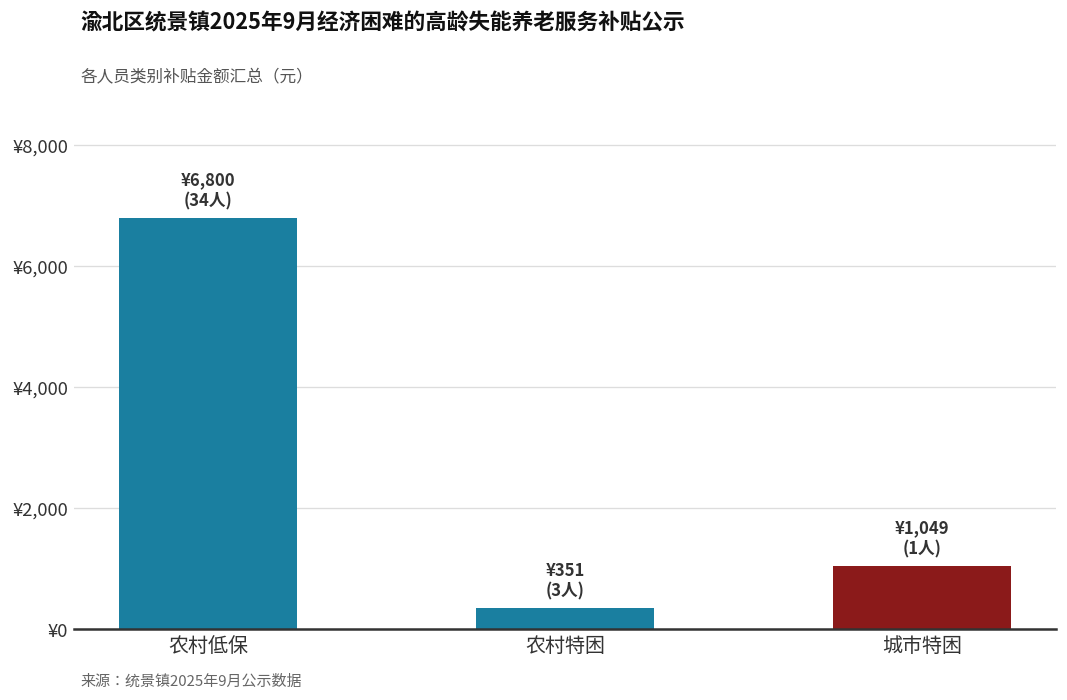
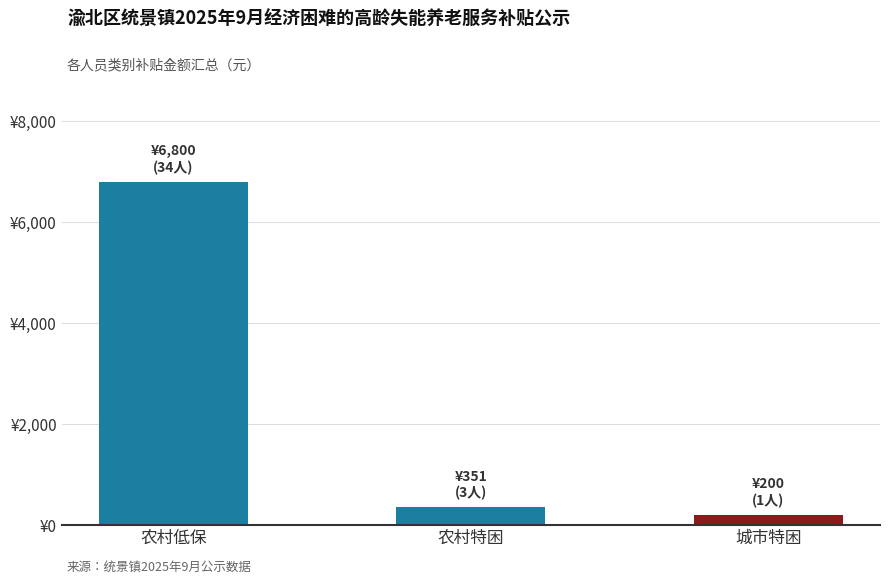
城市特困: ¥1,049 -> ¥200
